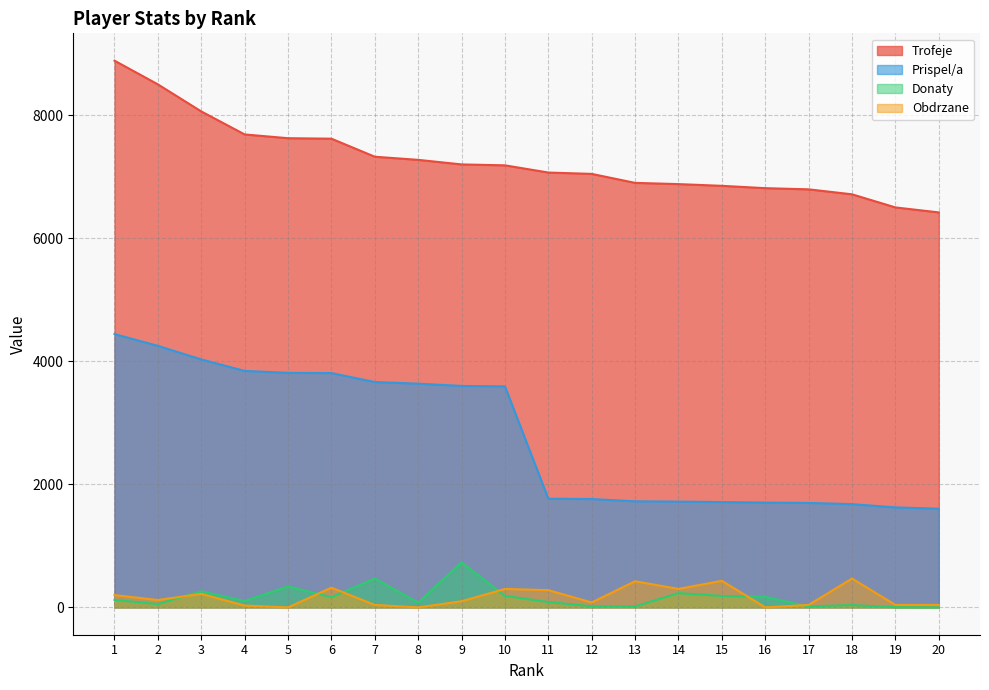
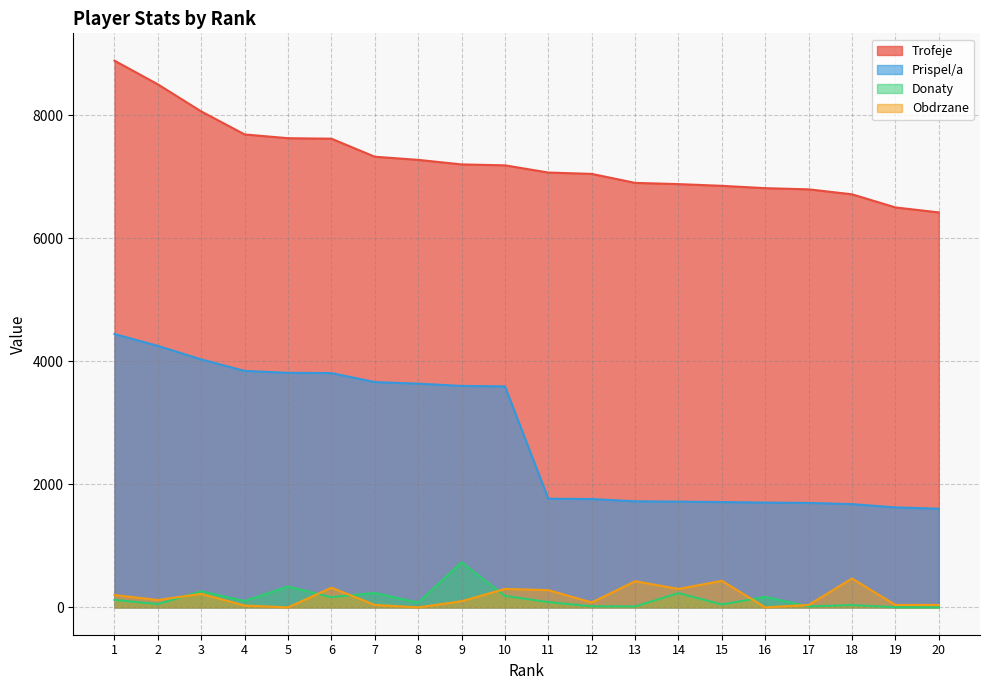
Donaty, 7: 500 -> 200
Donaty, 15: 200 -> 0
